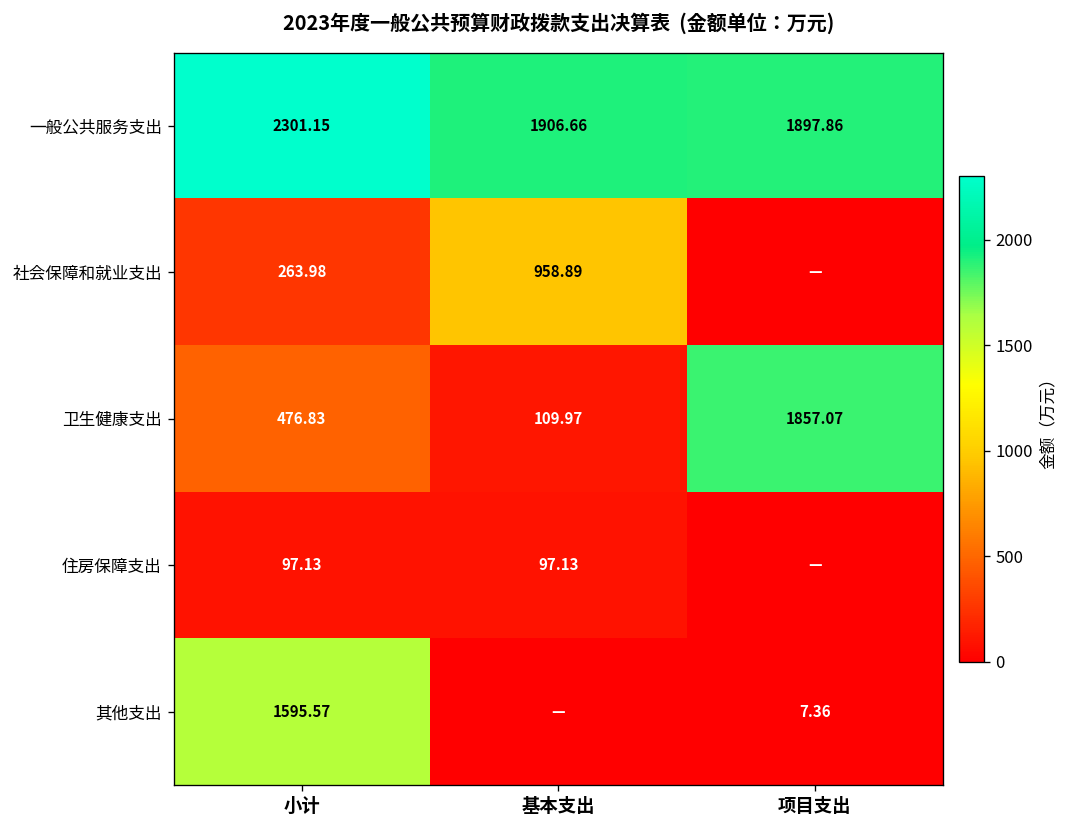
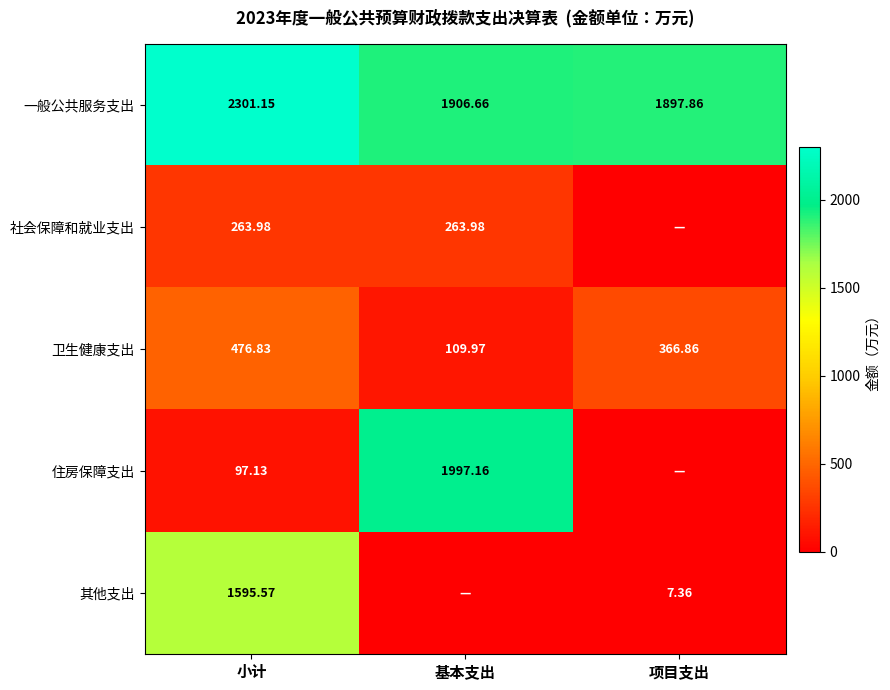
社会保障和就业支出, 基本支出: 958.89 -> 263.98
卫生健康支出, 项目支出: 1857.07 -> 366.86
住房保障支出, 基本支出: 97.13 -> 1997.16
